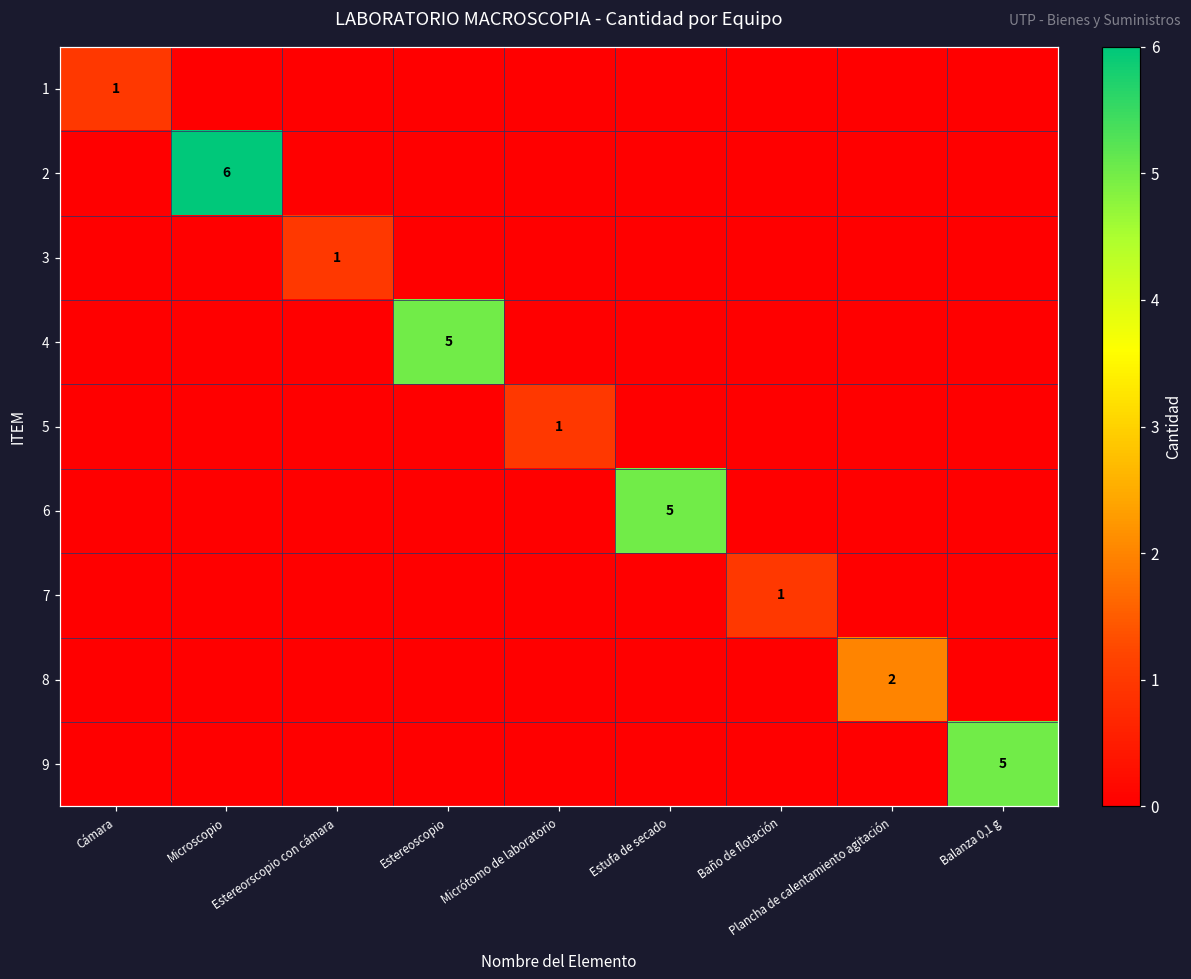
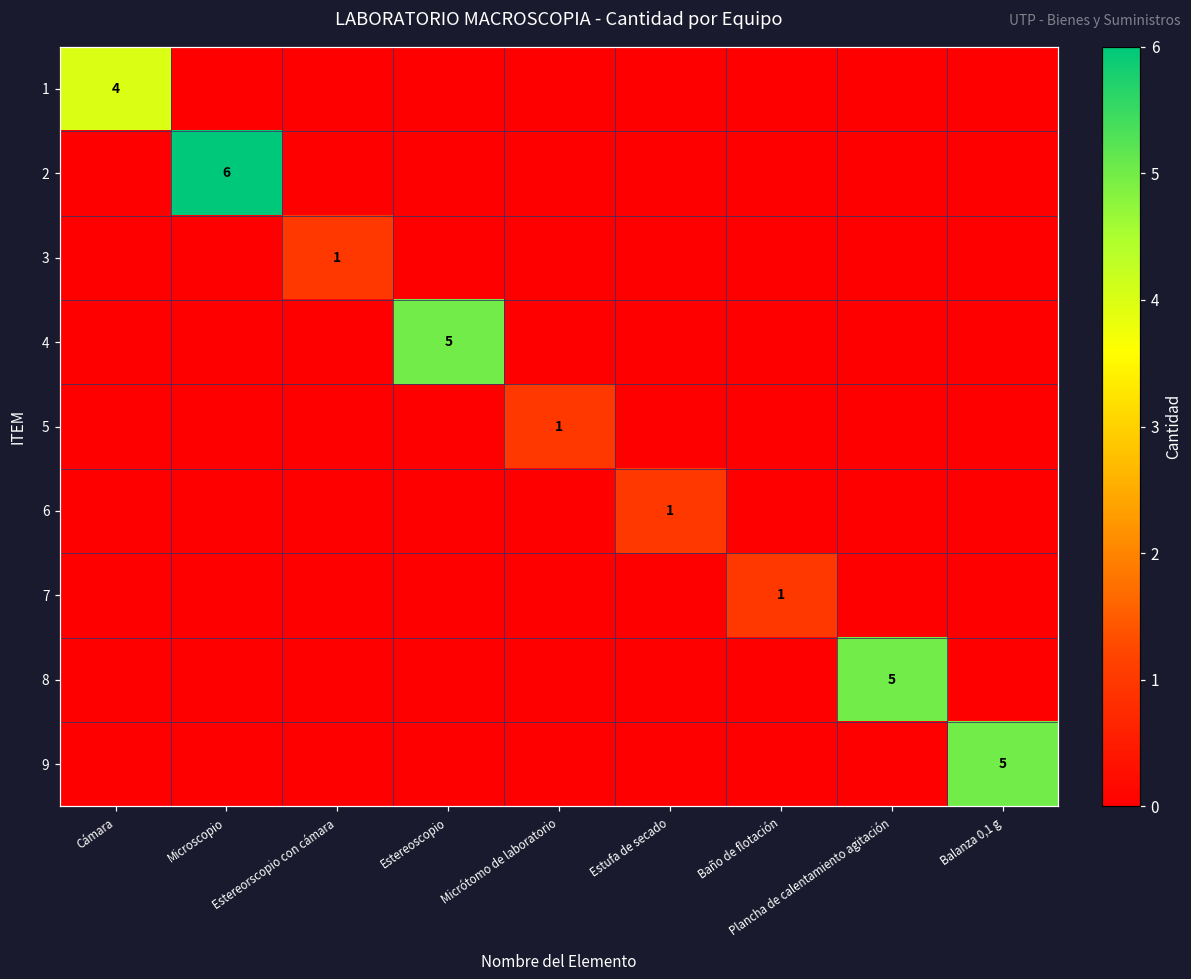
1, Cámara: 1 -> 4
6, Estufa de secado: 5 -> 1
8, Plancha de calentamiento agitación: 2 -> 5
